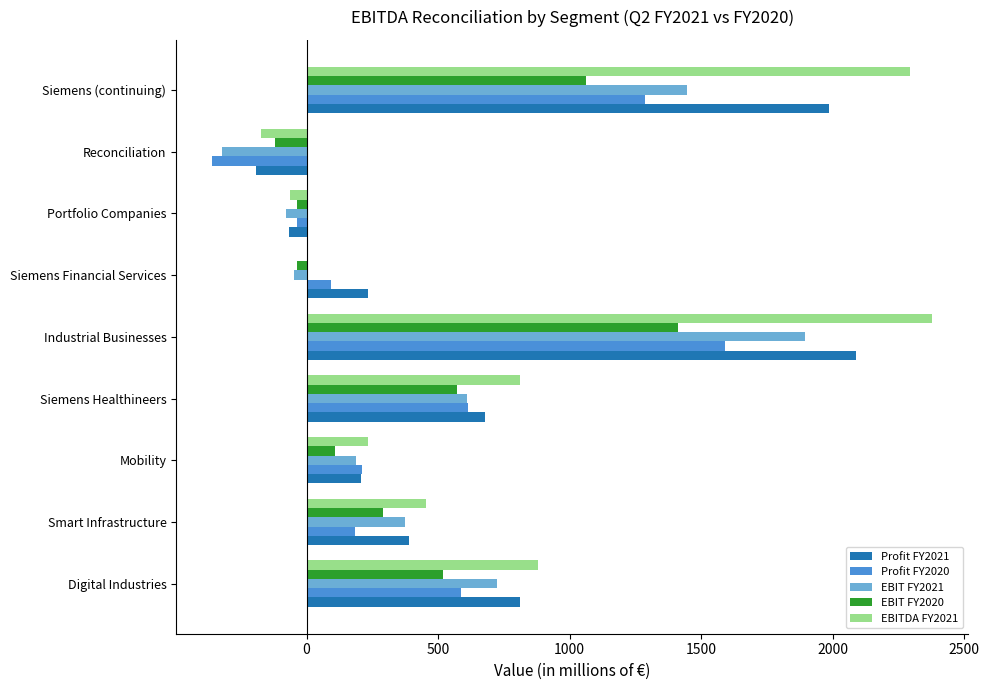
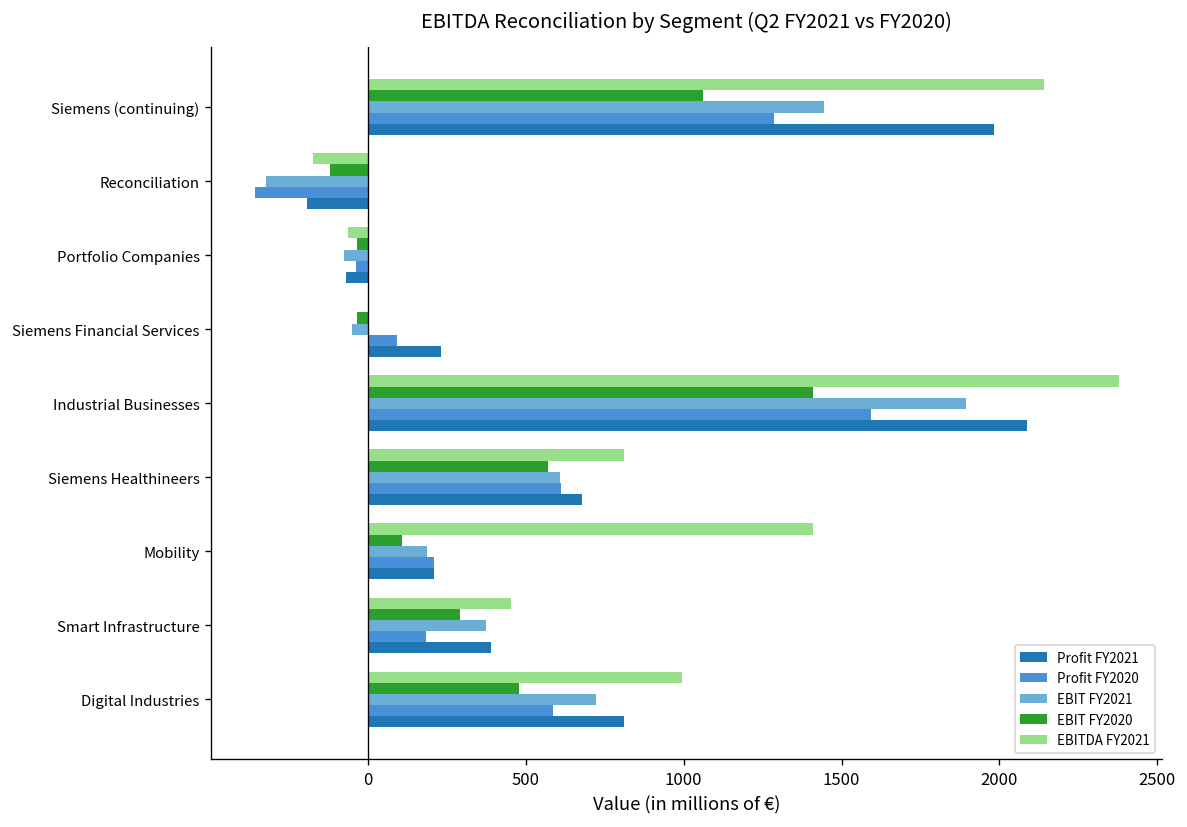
EBITDA FY2021, Siemens (continuing): 2300 -> 2140
EBITDA FY2021, Mobility: 230 -> 1410
EBITDA FY2021, Digital Industries: 880 -> 1000
EBIT FY2020, Digital Industries: 520 -> 480
